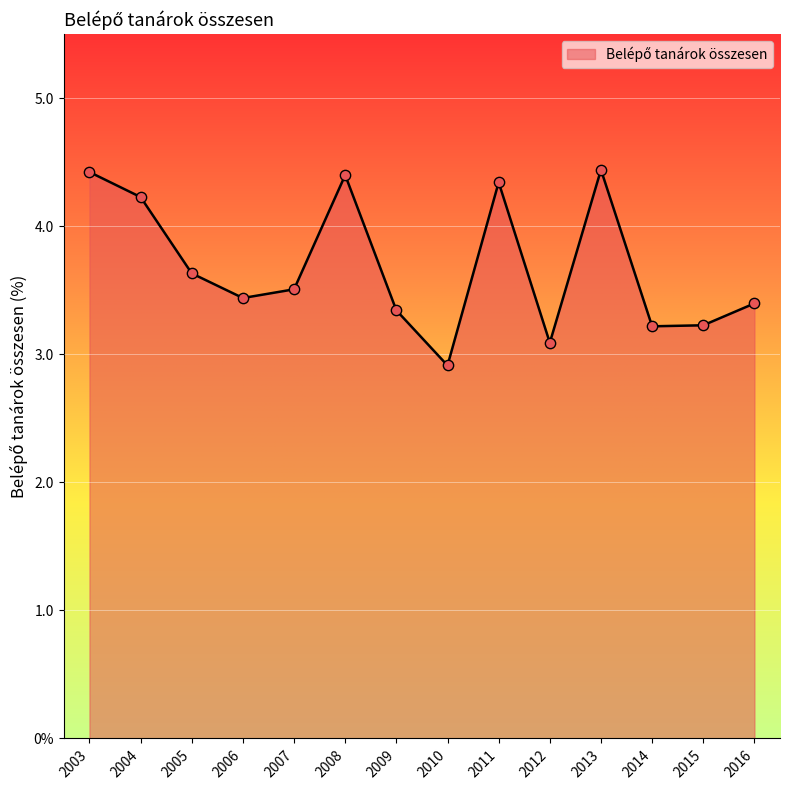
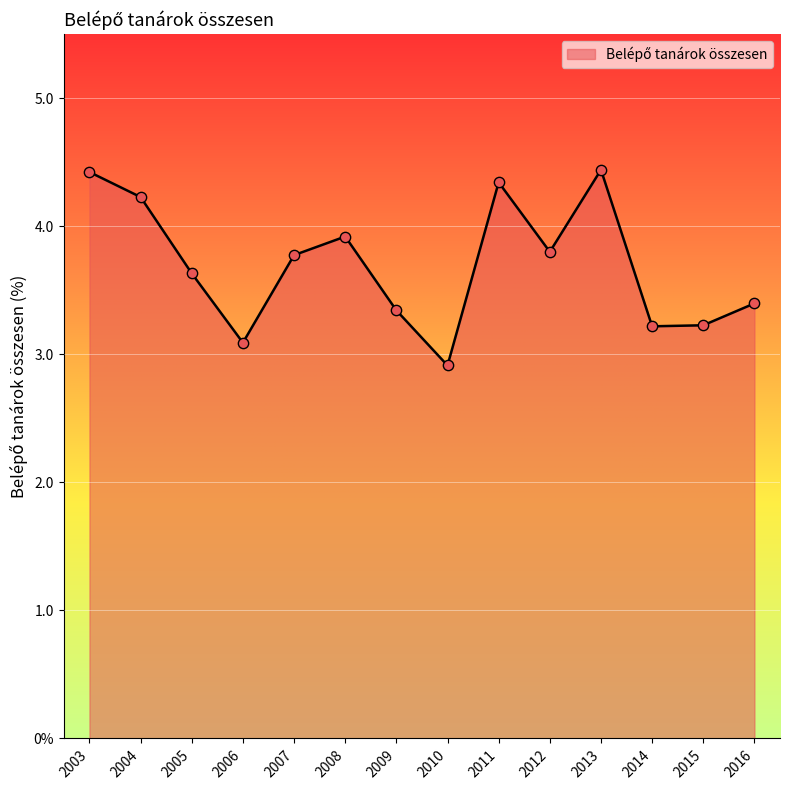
2006: 3.44 -> 3.09
2007: 3.51 -> 3.77
2008: 4.40 -> 3.92
2012: 3.09 -> 3.80
